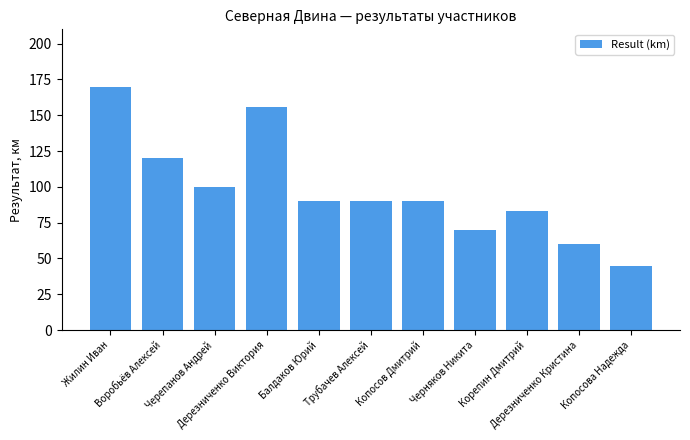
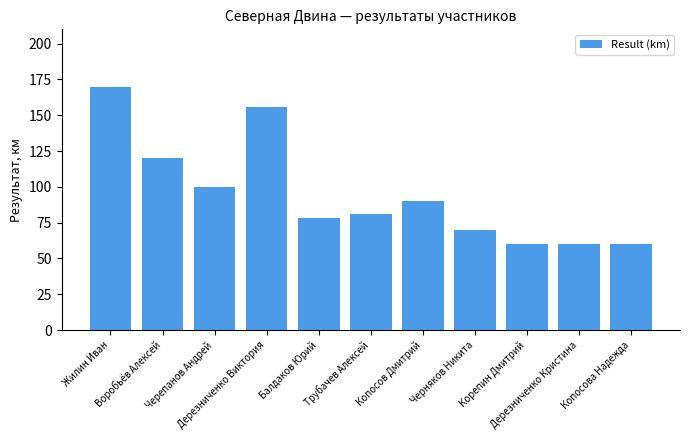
Балдаков Юрий: 90 -> 78
Трубачев Алексей: 90 -> 81
Корепин Дмитрий: 83 -> 60
Копосова Надежда: 45 -> 60
